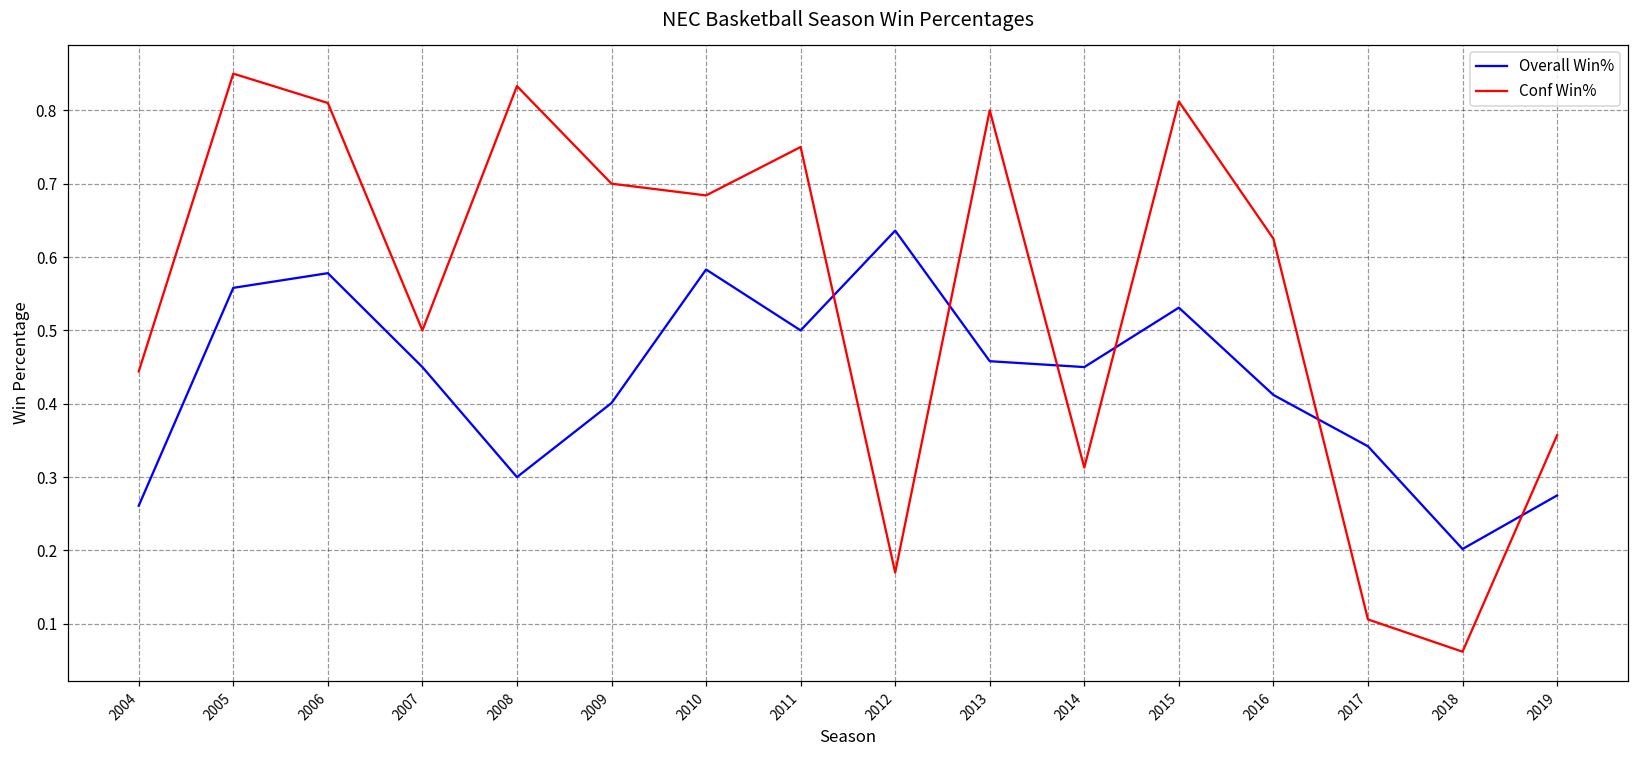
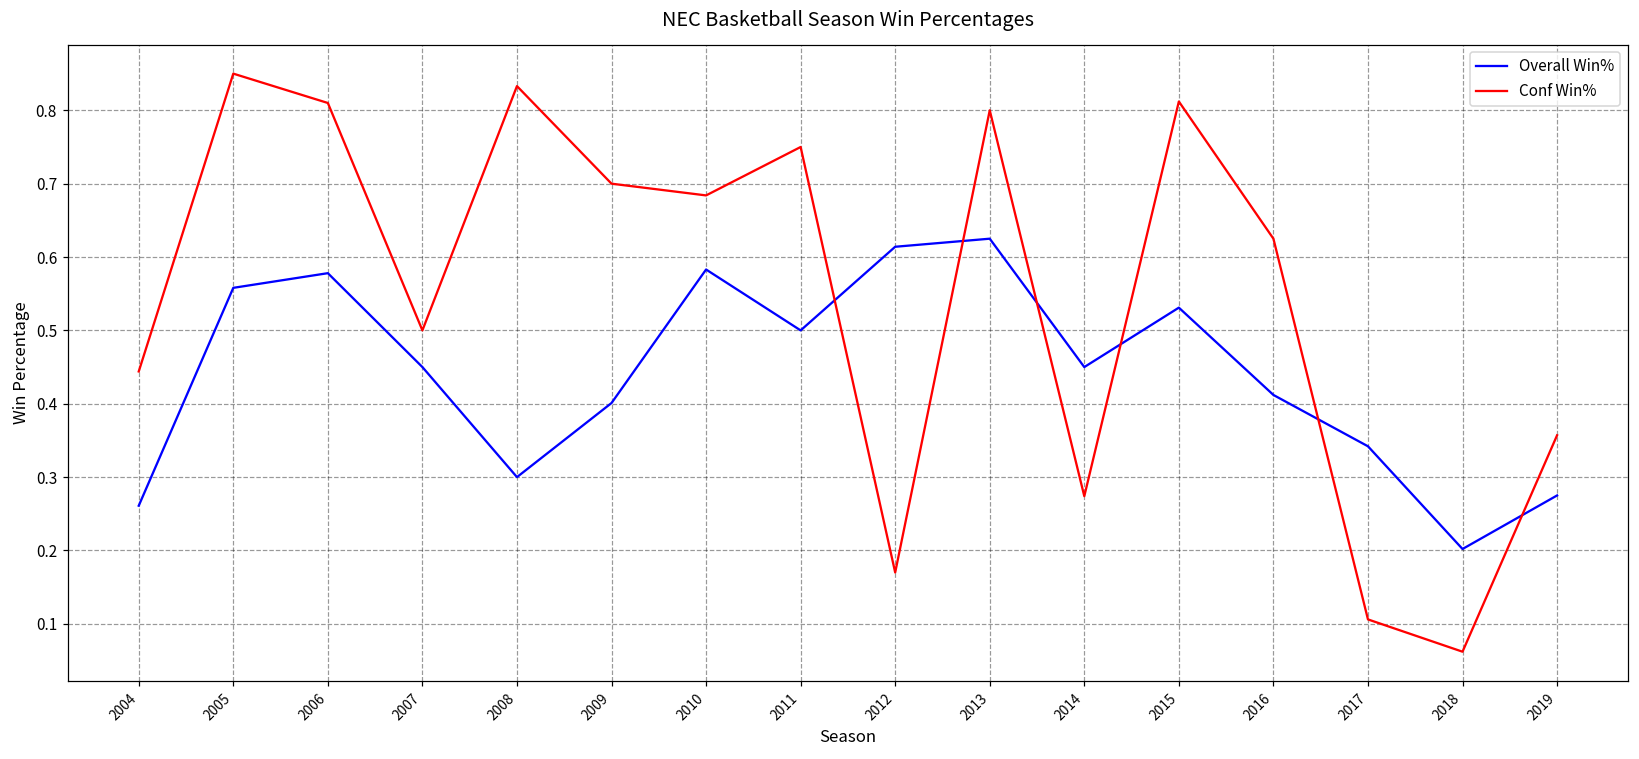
Overall Win%, 2012: 0.64 -> 0.61
Overall Win%, 2013: 0.46 -> 0.63
Conf Win%, 2014: 0.31 -> 0.27
